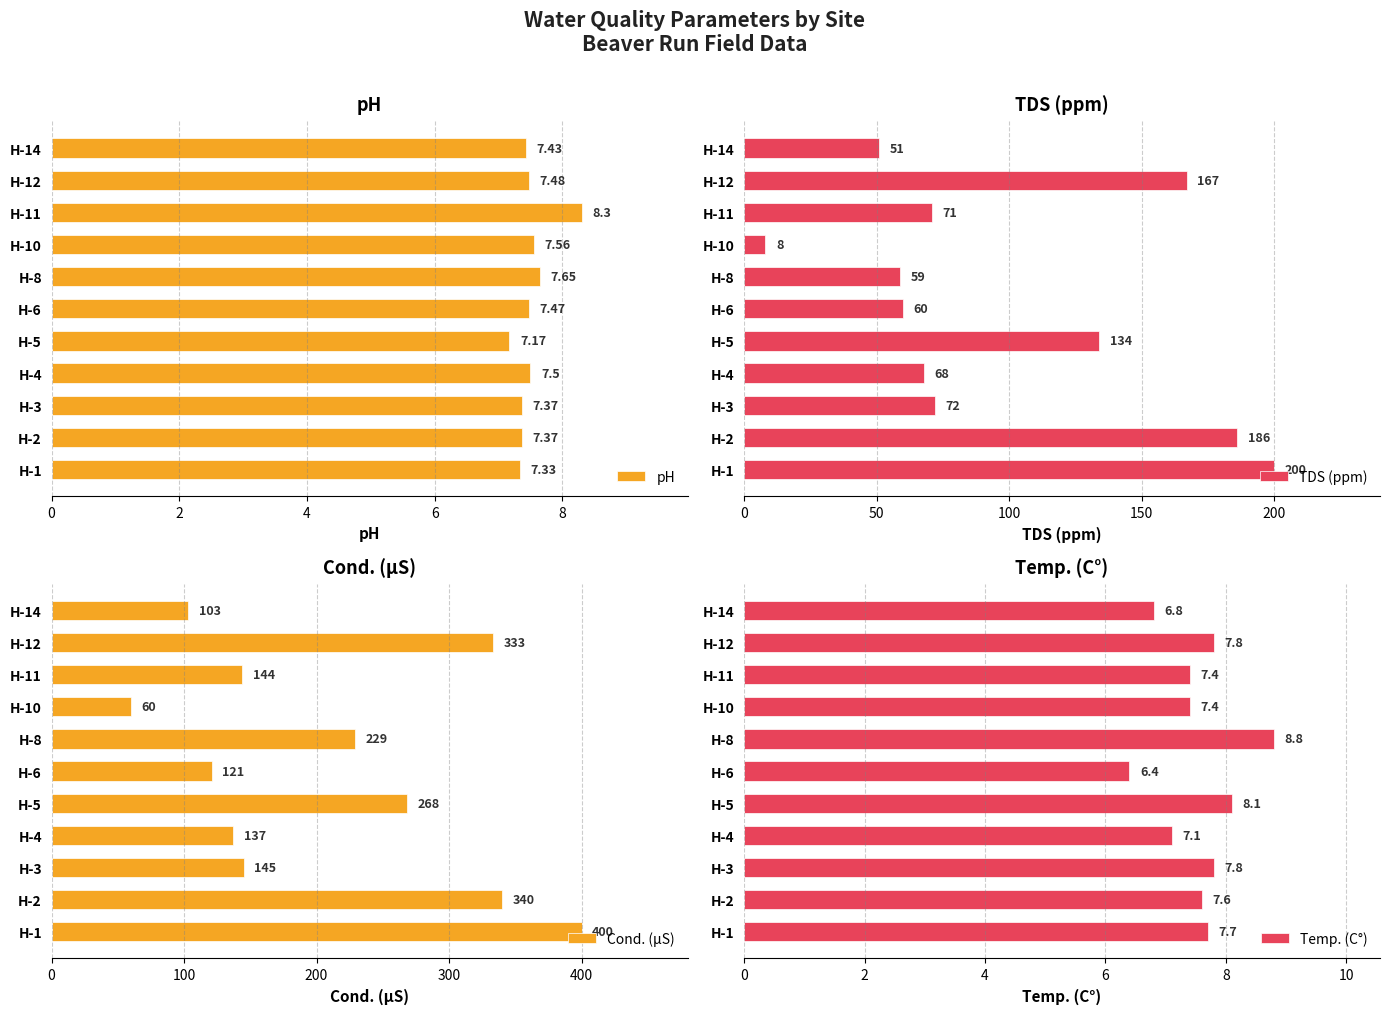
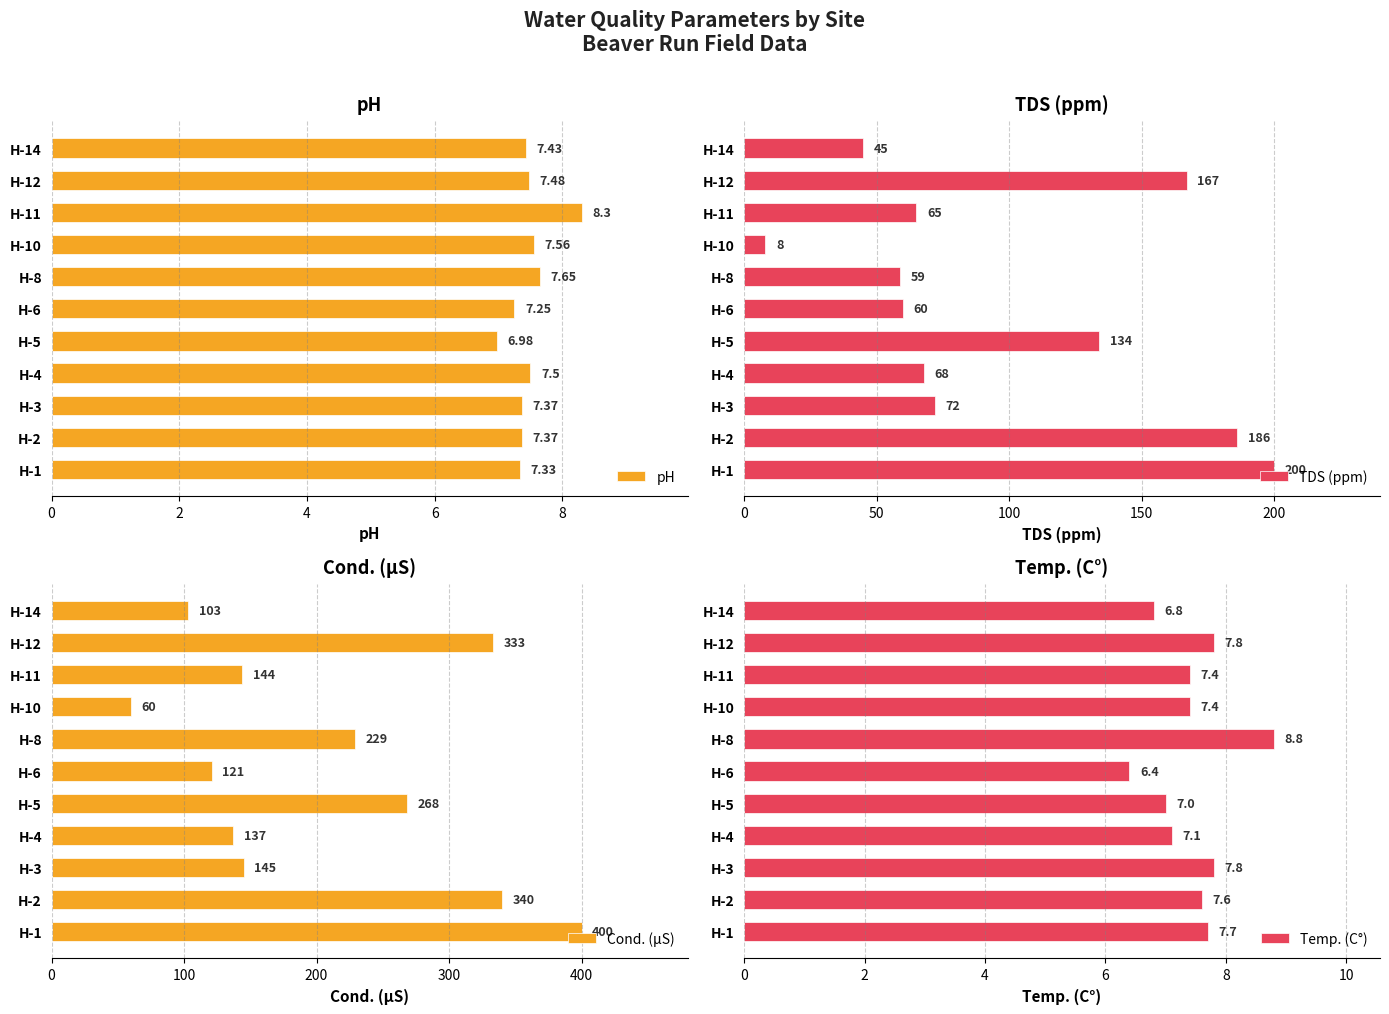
pH, H-6: 7.47 -> 7.25
pH, H-5: 7.17 -> 6.98
TDS (ppm), H-14: 51 -> 45
TDS (ppm), H-11: 71 -> 65
Temp. (C°), H-5: 8.1 -> 7.0
